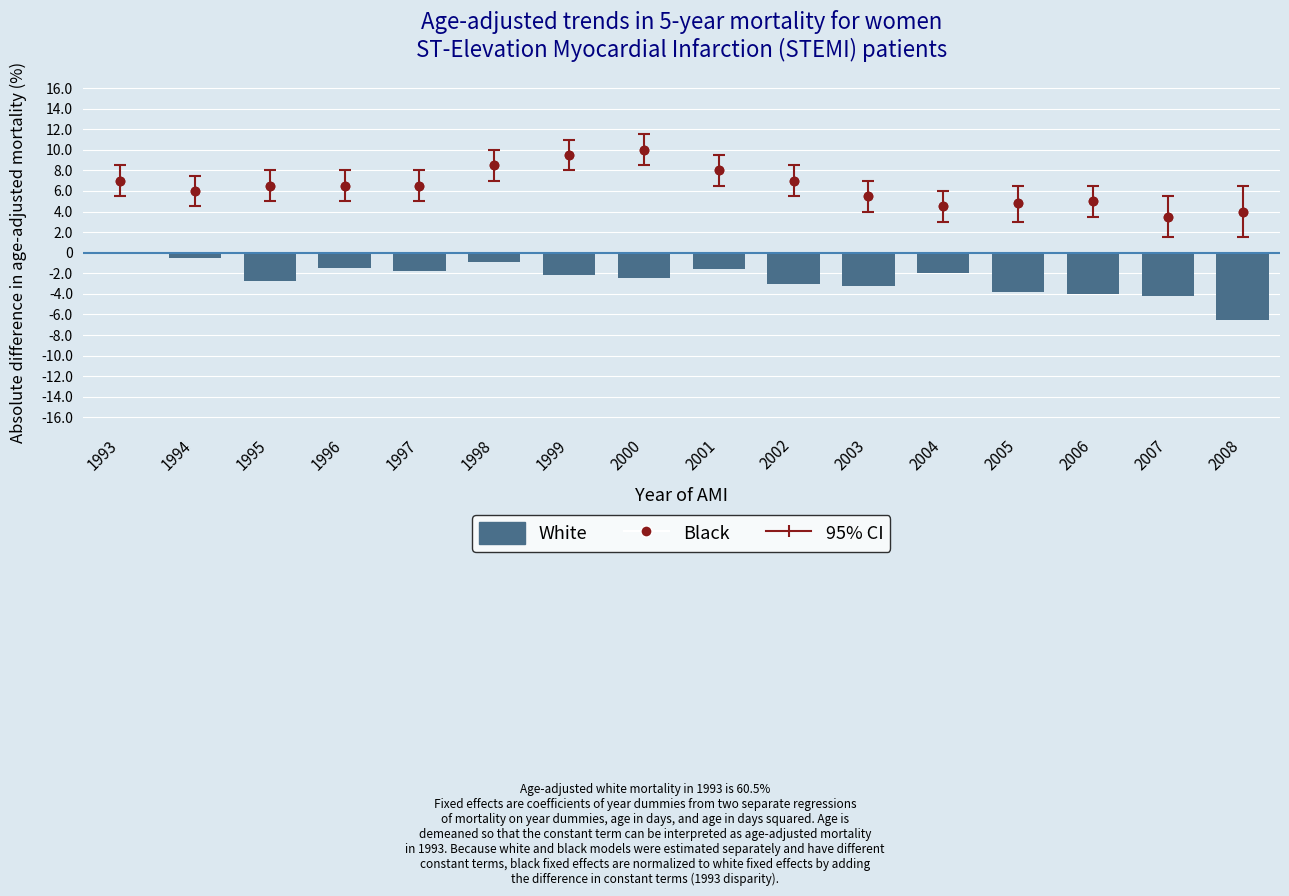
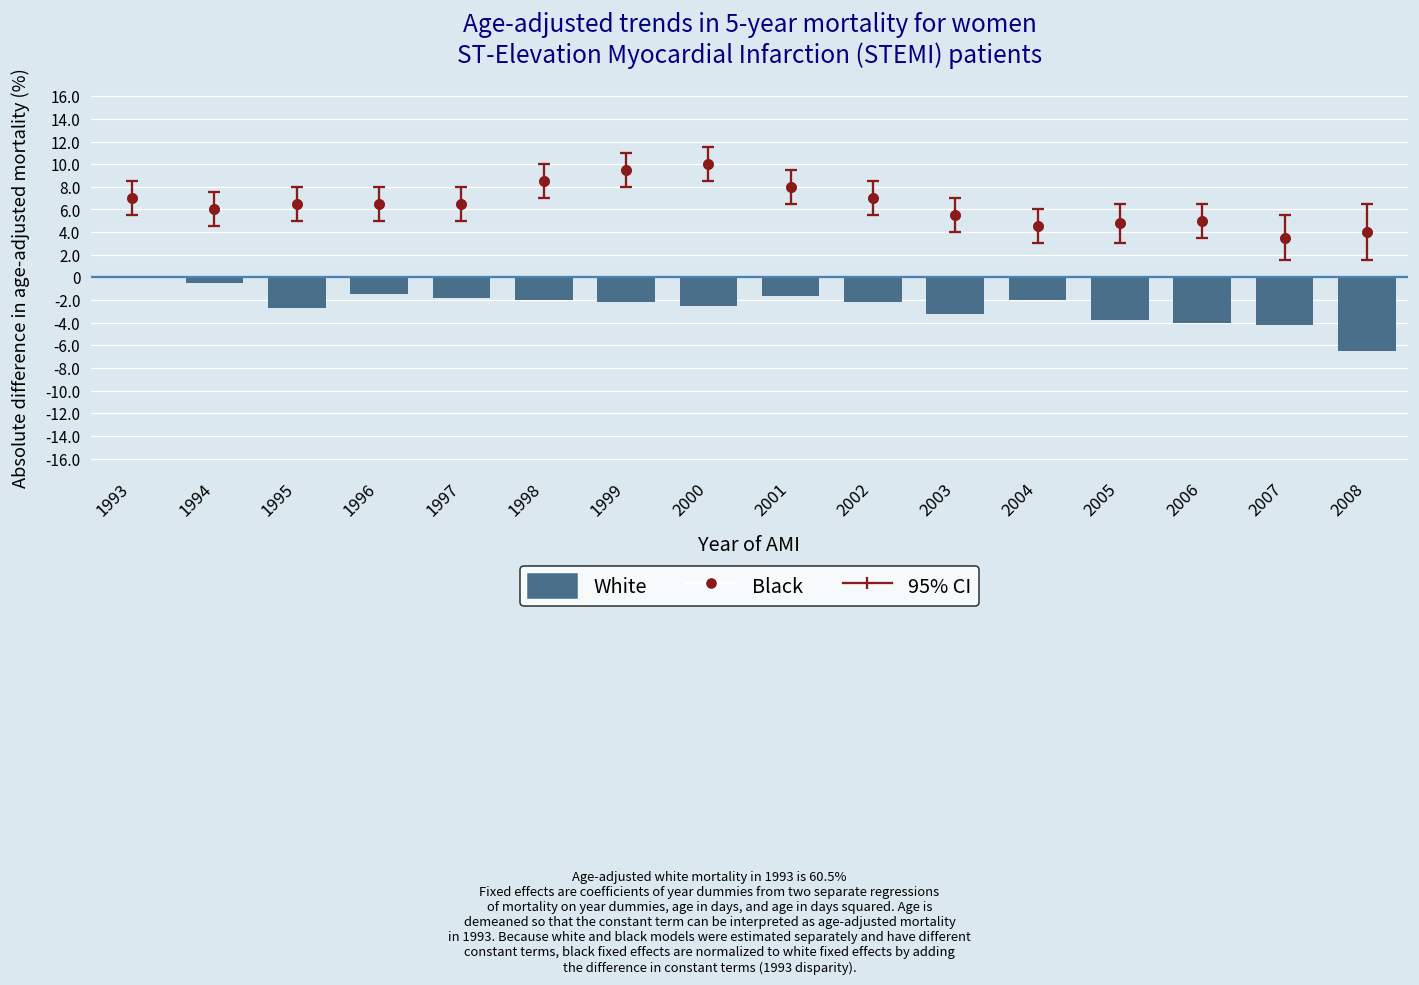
White, 1998: -0.9 -> -2.0
White, 2002: -3.0 -> -2.2
